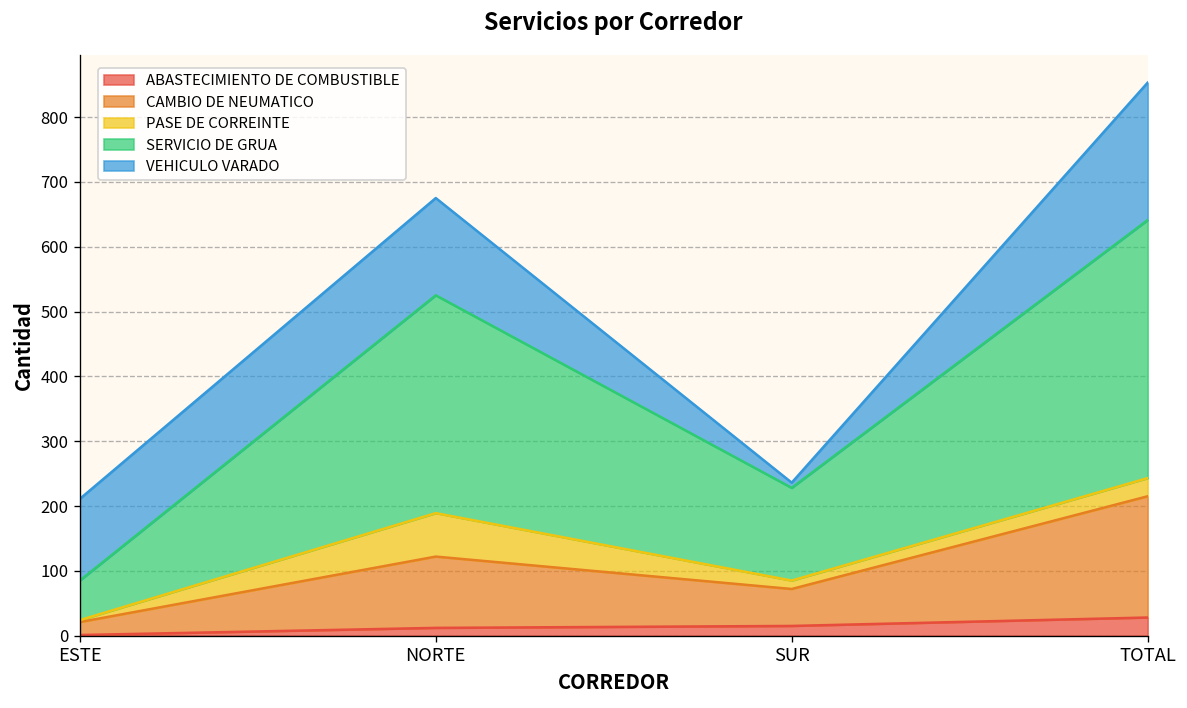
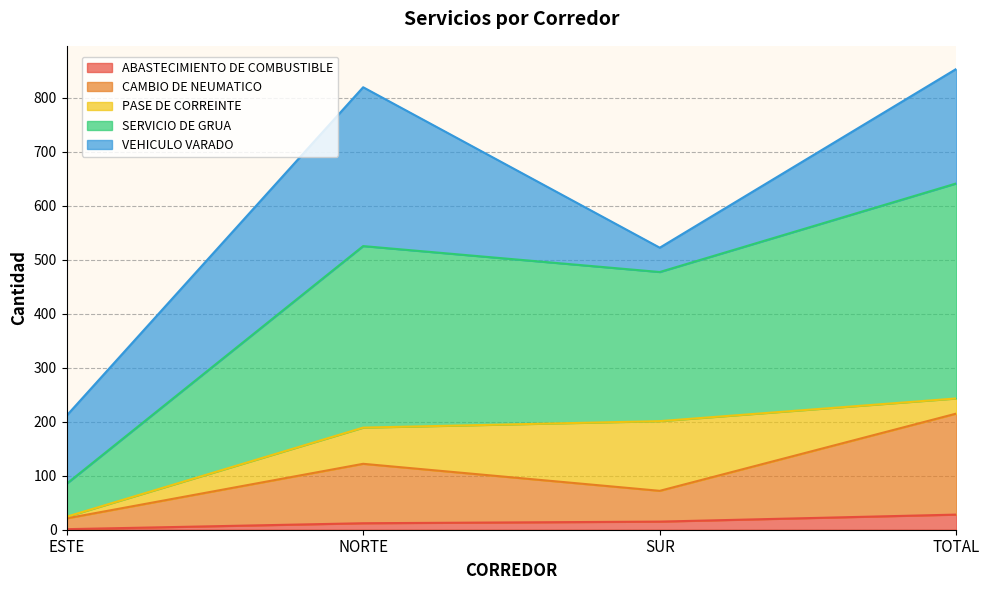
VEHICULO VARADO, NORTE: 150 -> 290
PASE DE CORREINTE, SUR: 10 -> 130
SERVICIO DE GRUA, SUR: 140 -> 280
VEHICULO VARADO, SUR: 10 -> 50
